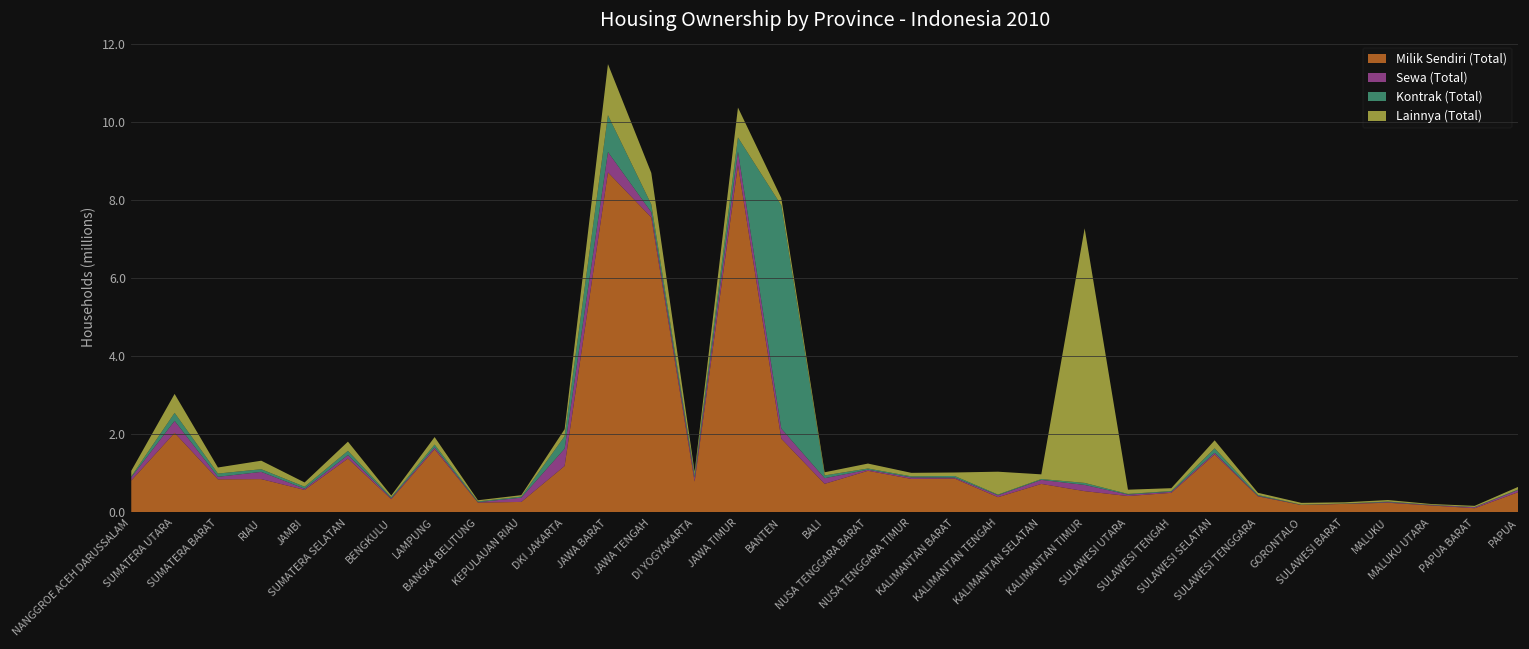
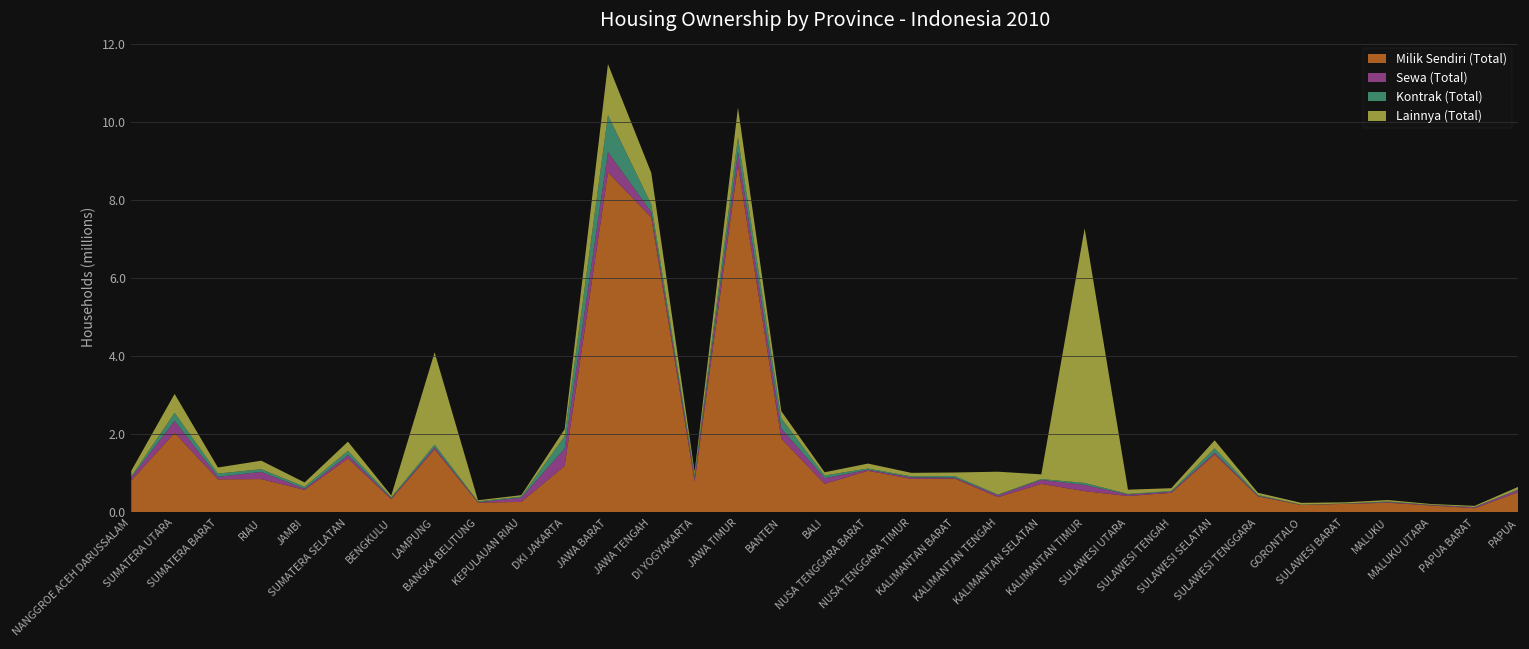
Lainnya (Total), LAMPUNG: 0.2 -> 2.4
Kontrak (Total), BANTEN: 5.7 -> 0.3
